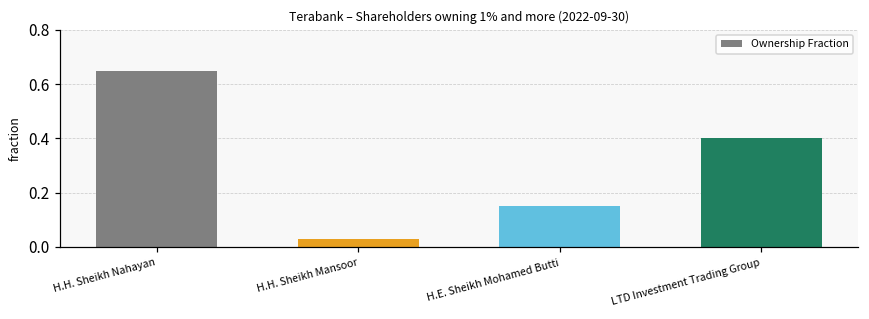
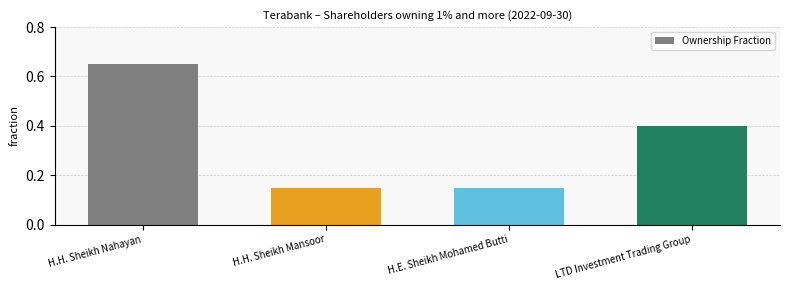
H.H. Sheikh Mansoor: 0.03 -> 0.15
